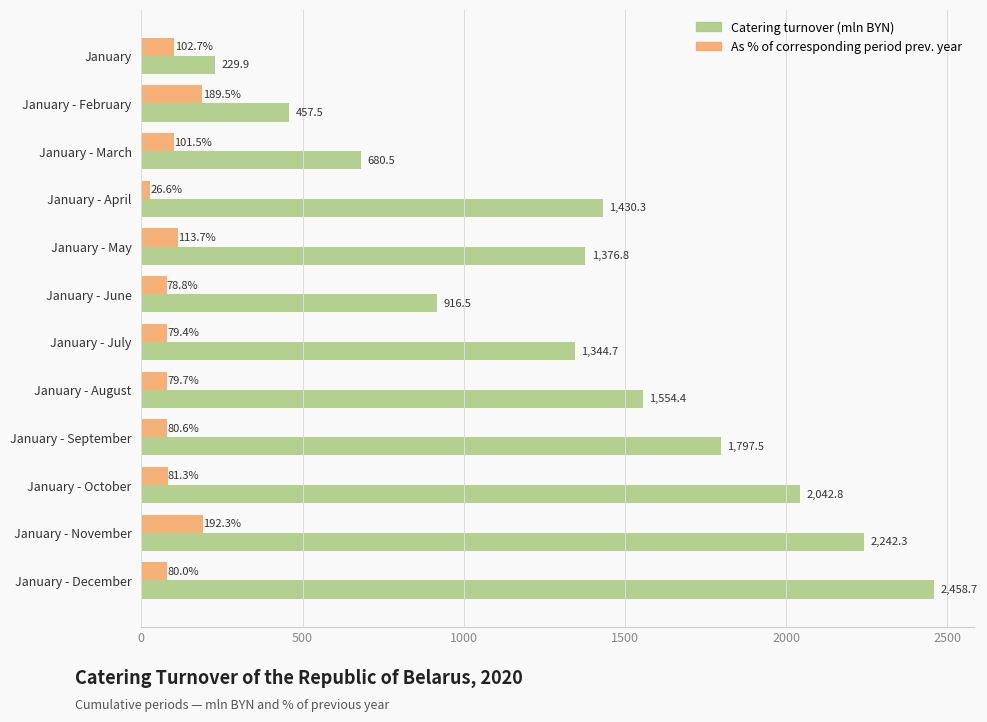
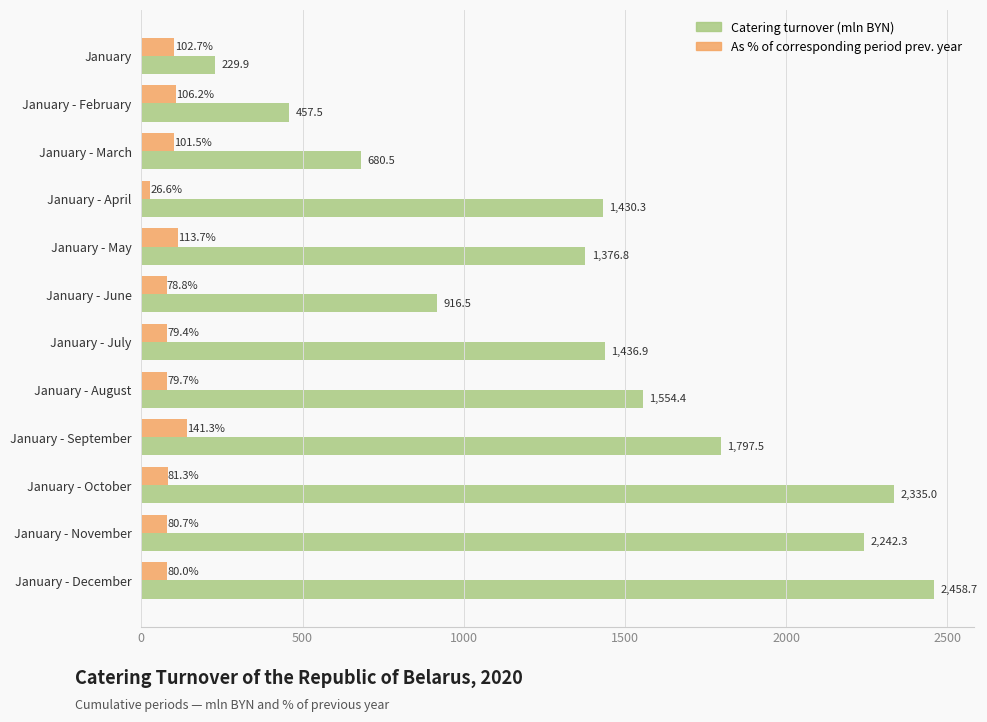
As % of corresponding period prev. year, January - February: 189.5% -> 106.2%
Catering turnover (mln BYN), January - July: 1,344.7 -> 1,436.9
As % of corresponding period prev. year, January - September: 80.6% -> 141.3%
Catering turnover (mln BYN), January - October: 2,042.8 -> 2,335.0
As % of corresponding period prev. year, January - November: 192.3% -> 80.7%
